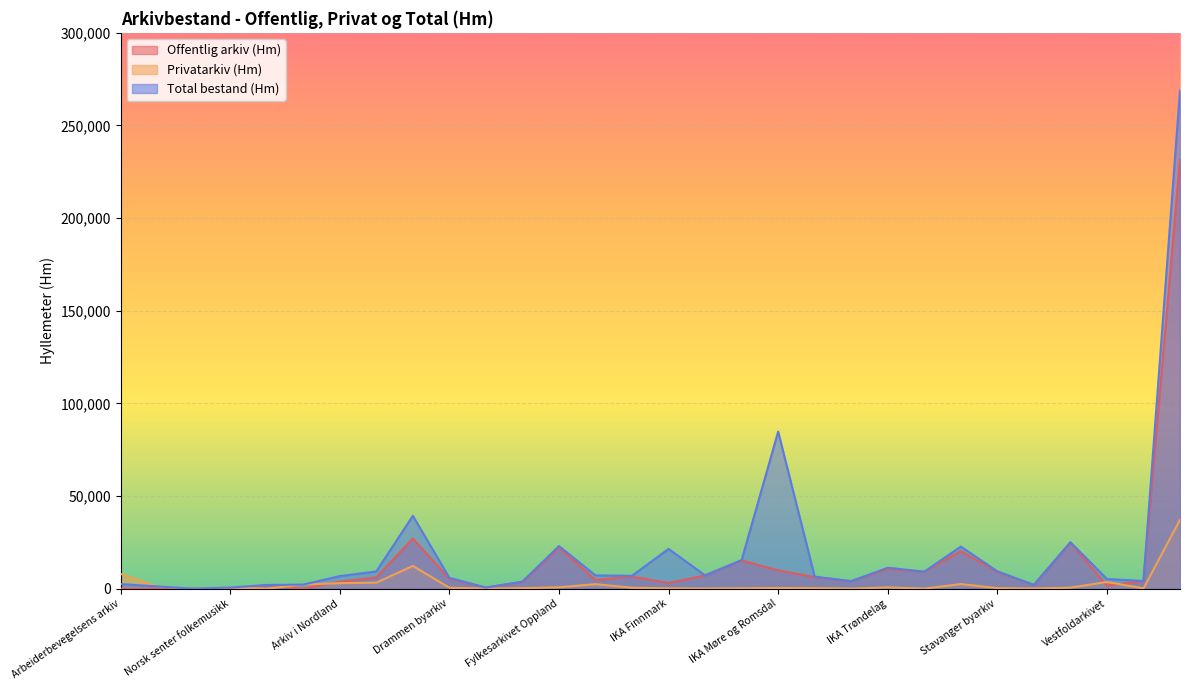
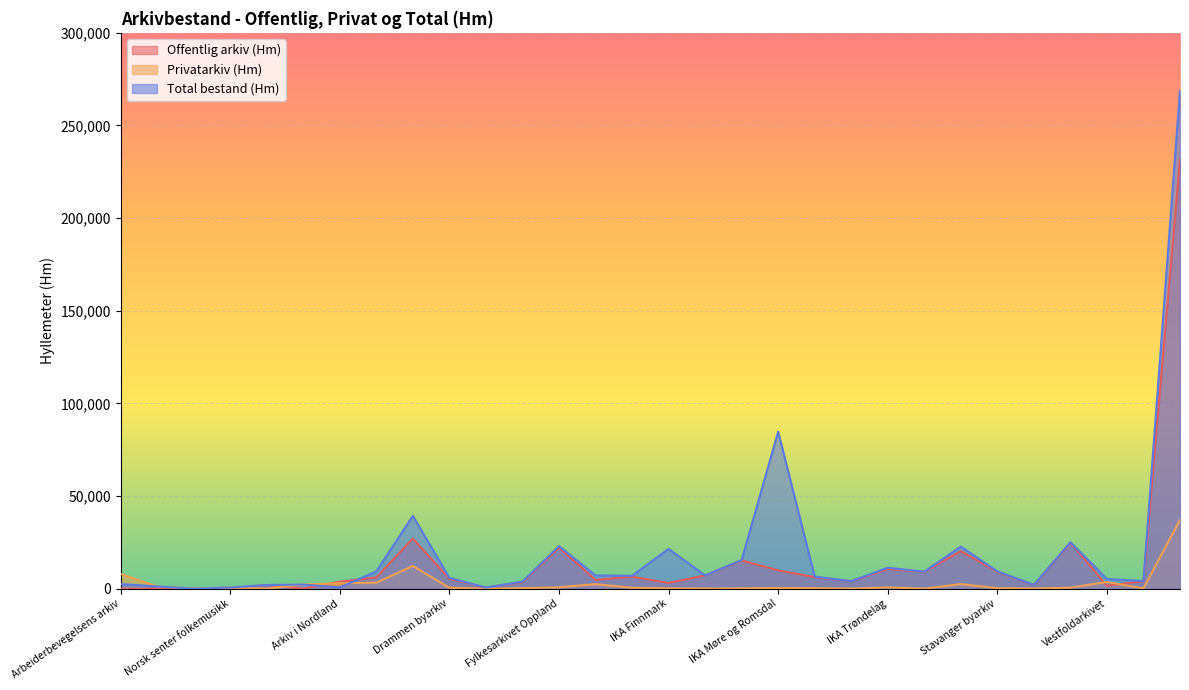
Total bestand (Hm), Arkiv i Nordland: 7,000 -> 1,000
